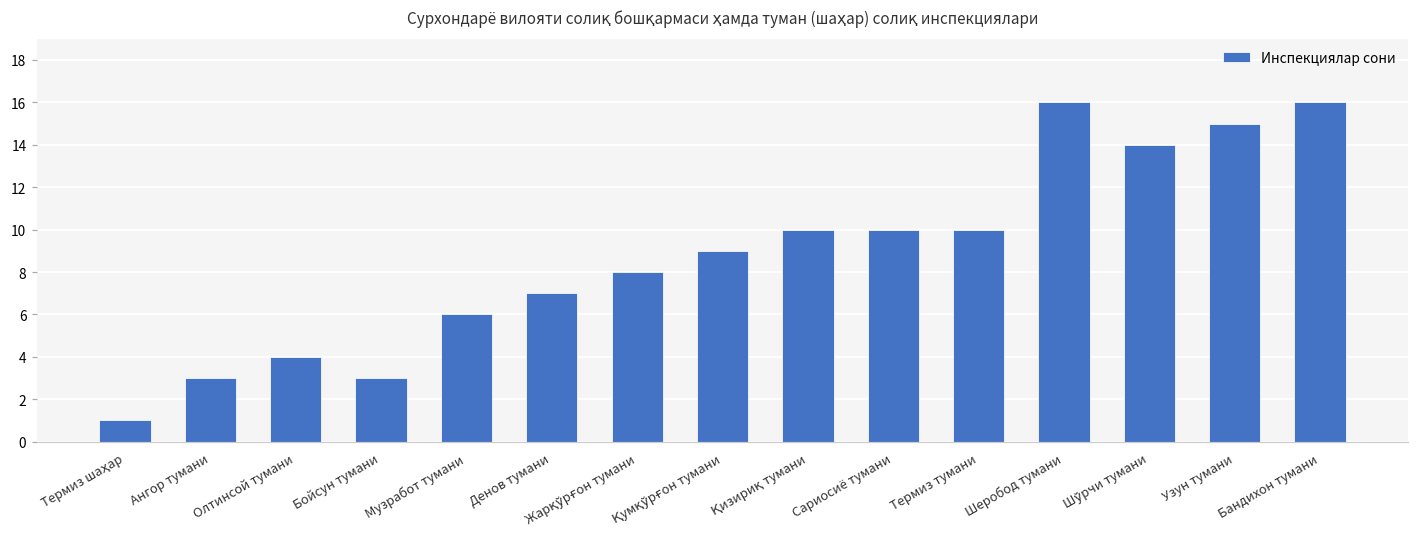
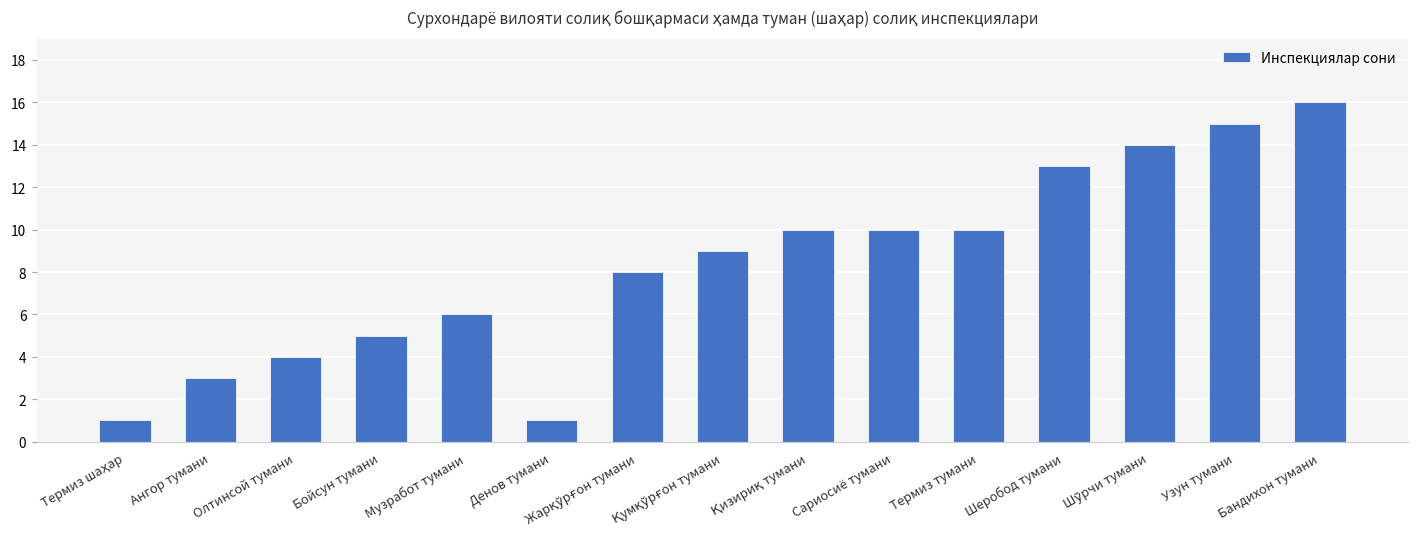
Бойсун тумани: 3 -> 5
Денов тумани: 7 -> 1
Шеробод тумани: 16 -> 13
